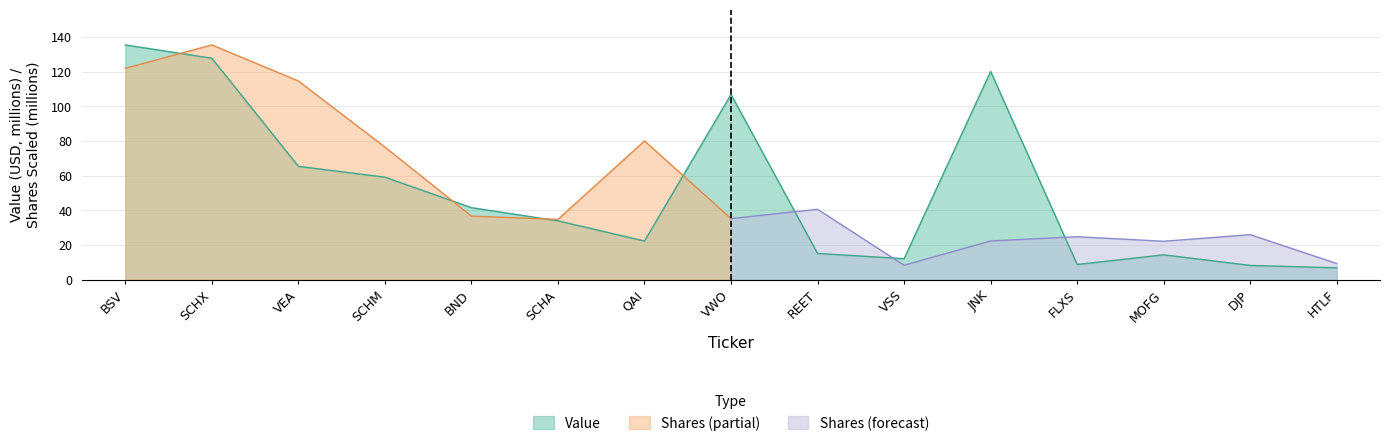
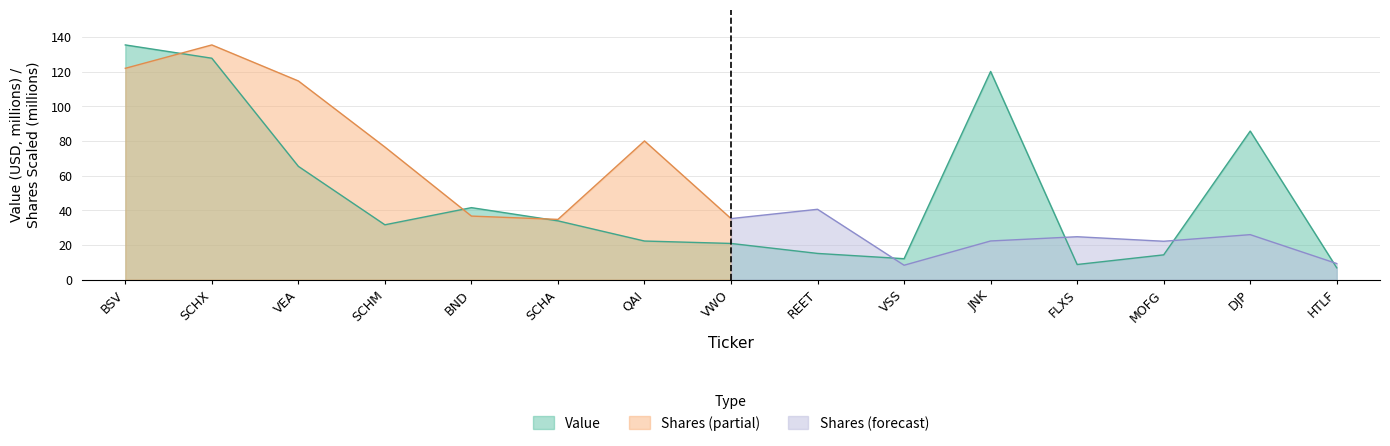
Value, SCHM: 59 -> 32
Value, VWO: 107 -> 21
Value, DJP: 8 -> 86
